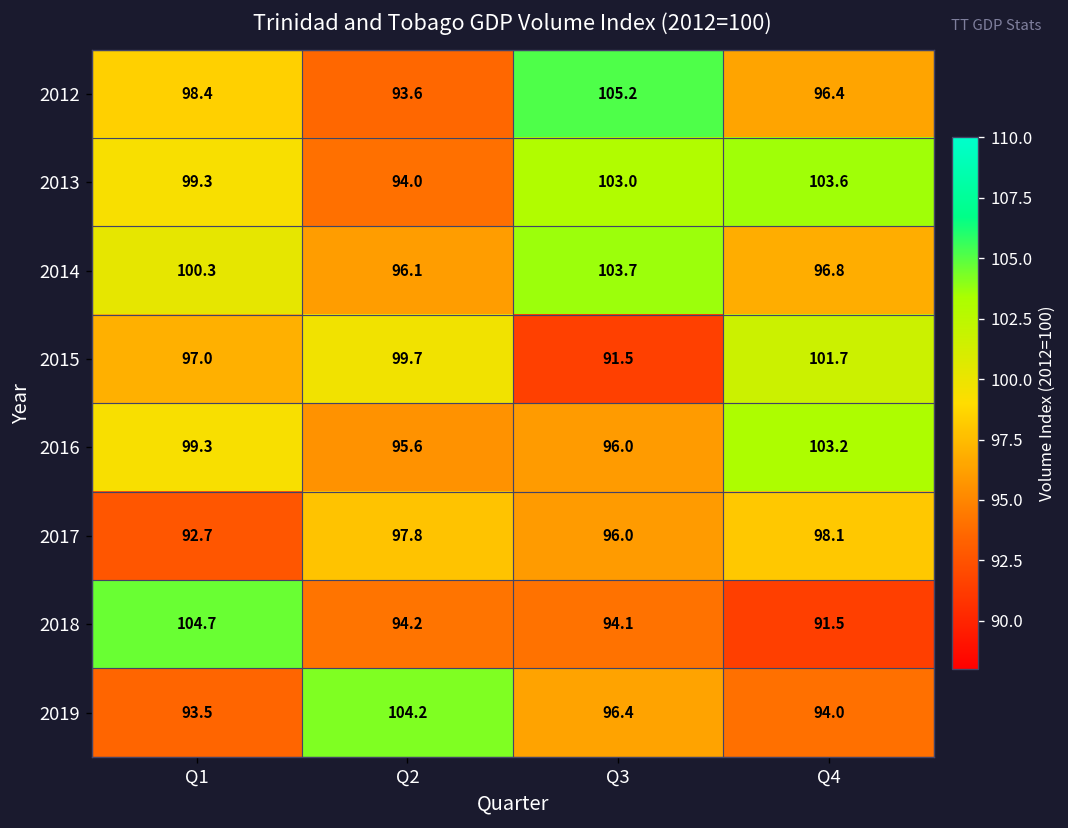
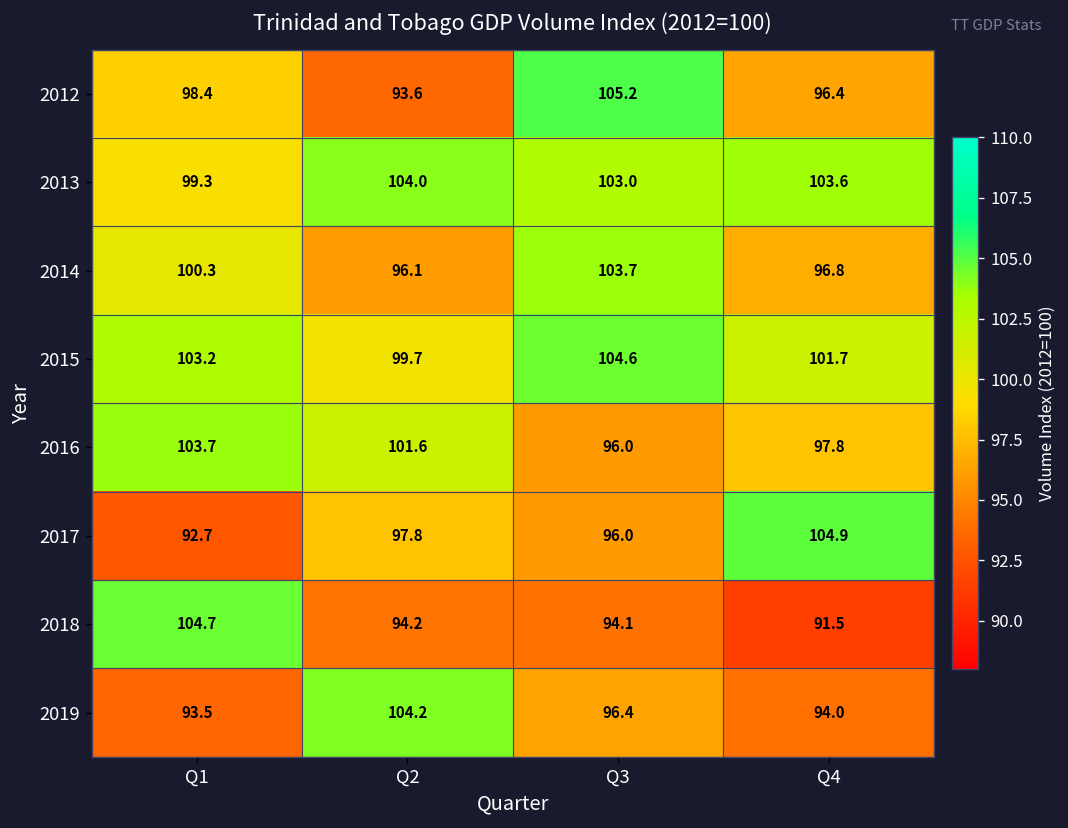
2013, Q2: 94.0 -> 104.0
2015, Q1: 97.0 -> 103.2
2015, Q3: 91.5 -> 104.6
2016, Q1: 99.3 -> 103.7
2016, Q2: 95.6 -> 101.6
2016, Q4: 103.2 -> 97.8
2017, Q4: 98.1 -> 104.9
